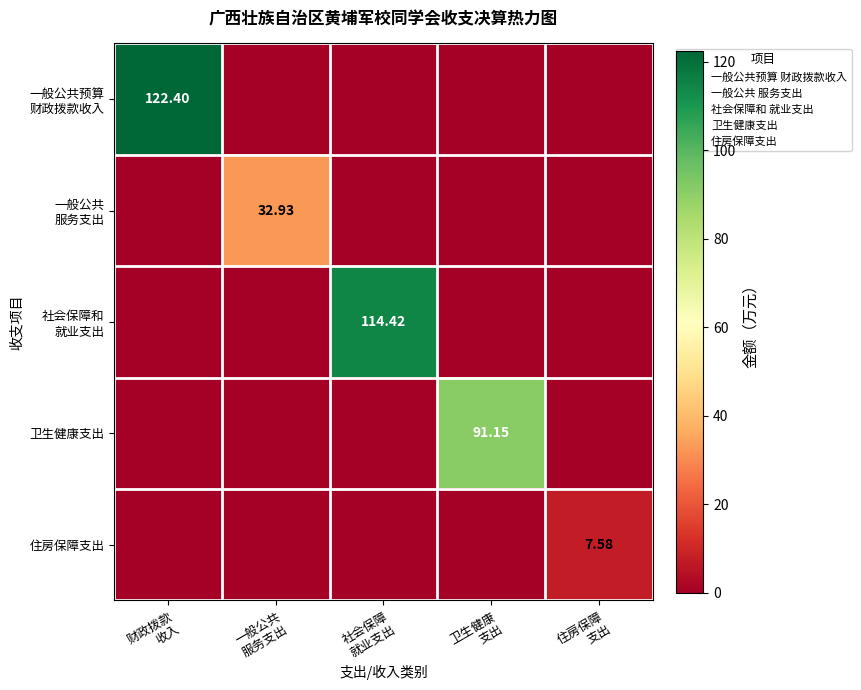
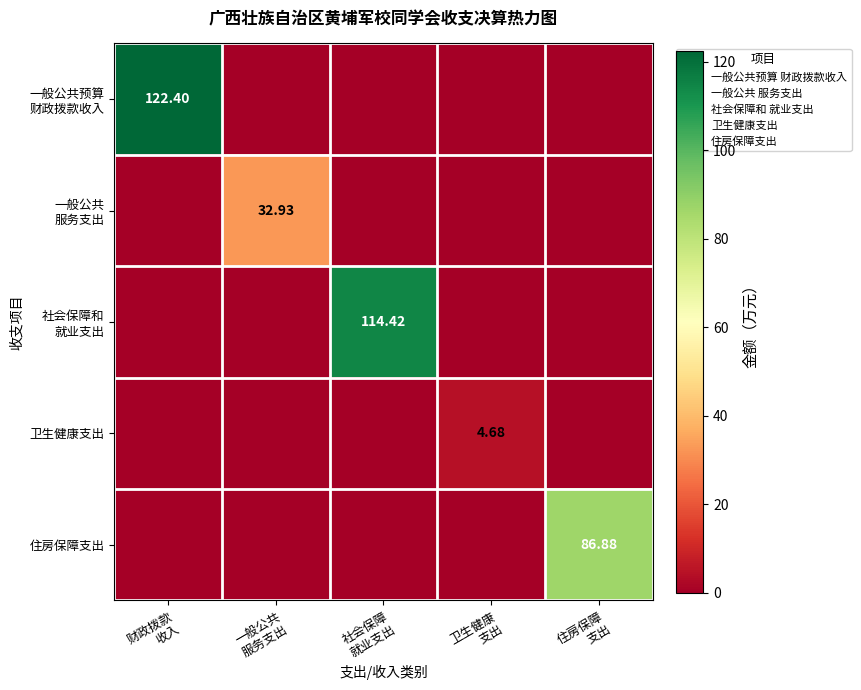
卫生健康支出, 卫生健康 支出: 91.15 -> 4.68
住房保障支出, 住房保障 支出: 7.58 -> 86.88
